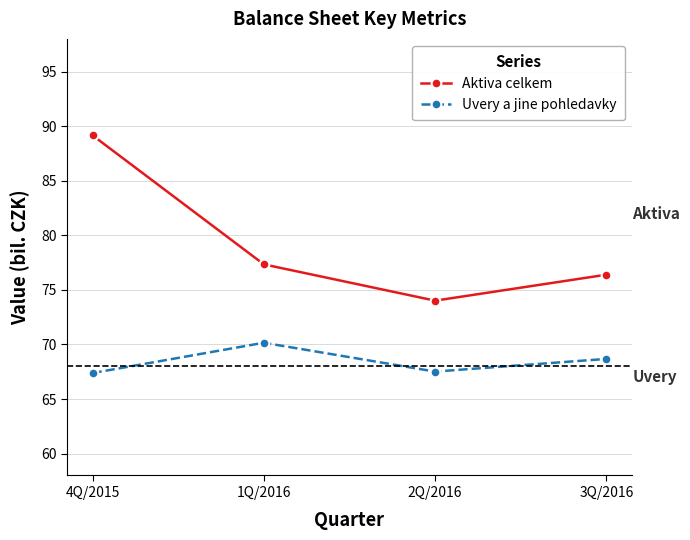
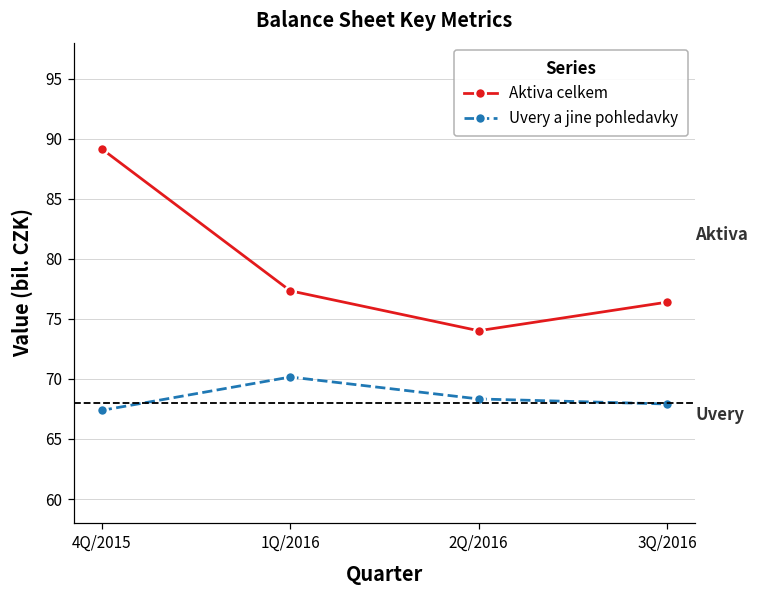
Uvery a jine pohledavky, 2Q/2016: 67.5 -> 68.3
Uvery a jine pohledavky, 3Q/2016: 68.7 -> 67.9
